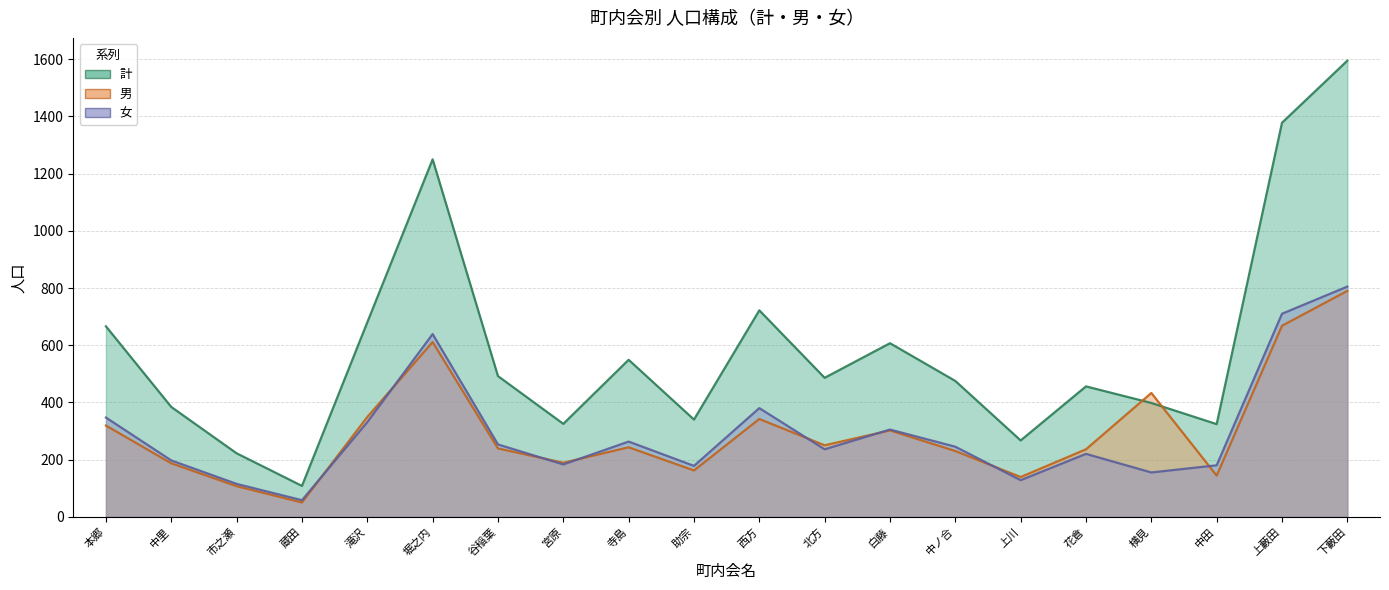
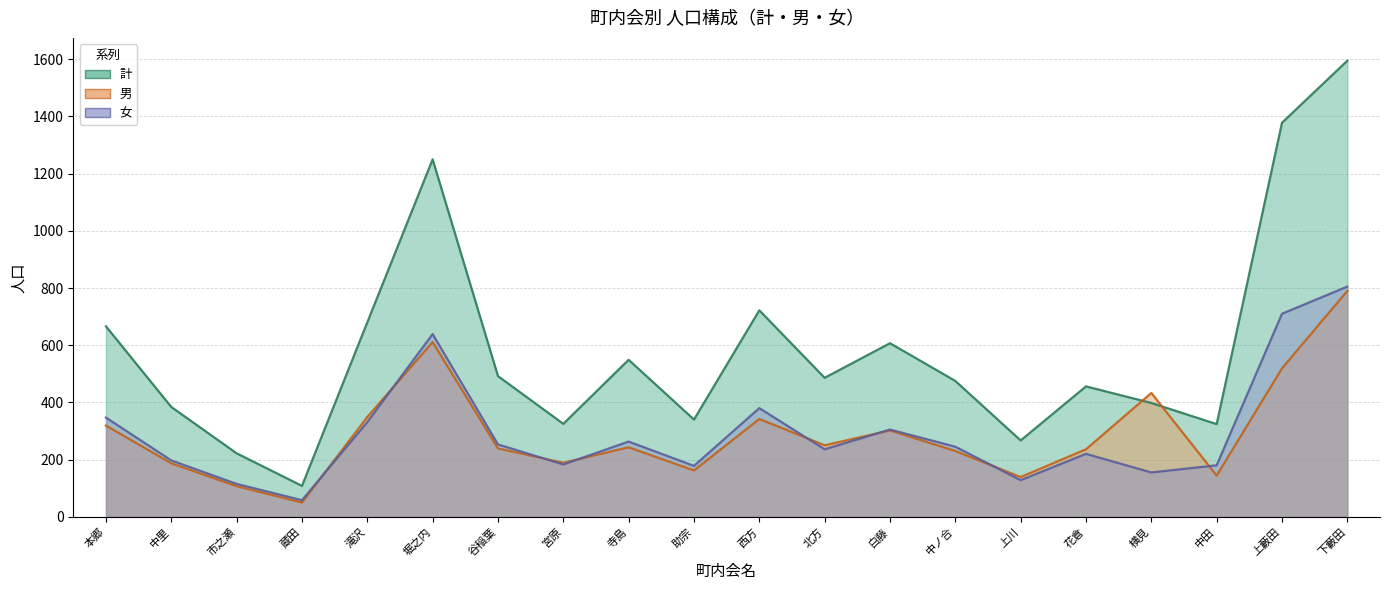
男, 上藪田: 670 -> 520
